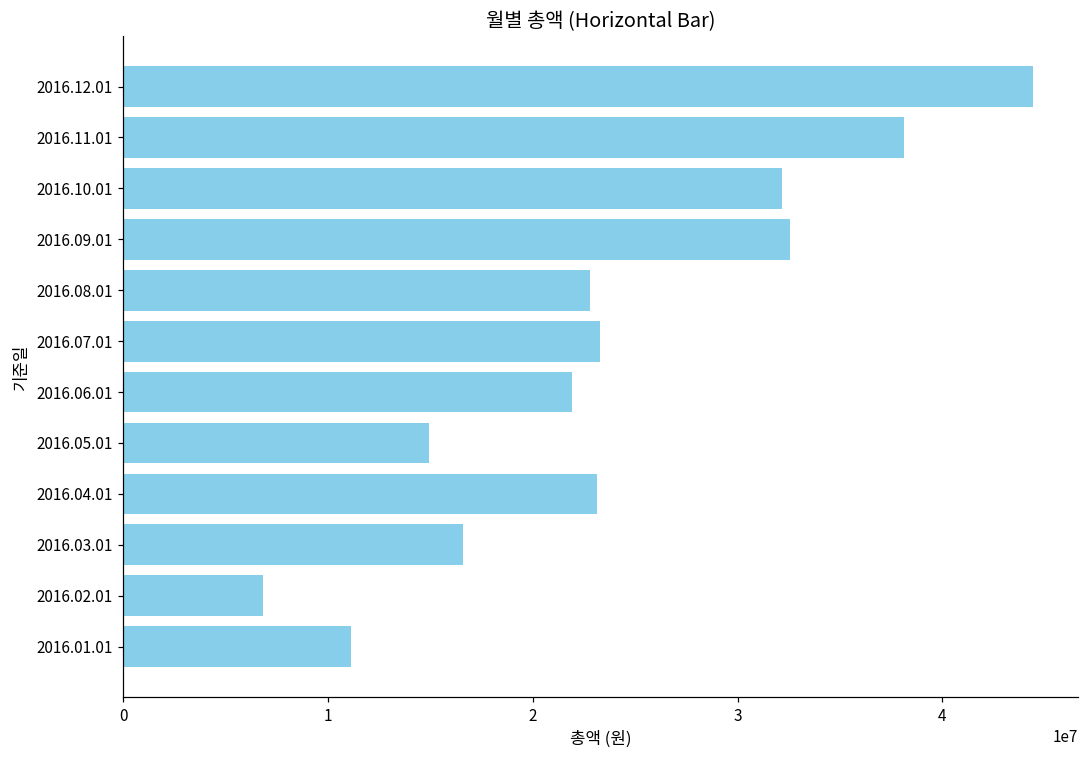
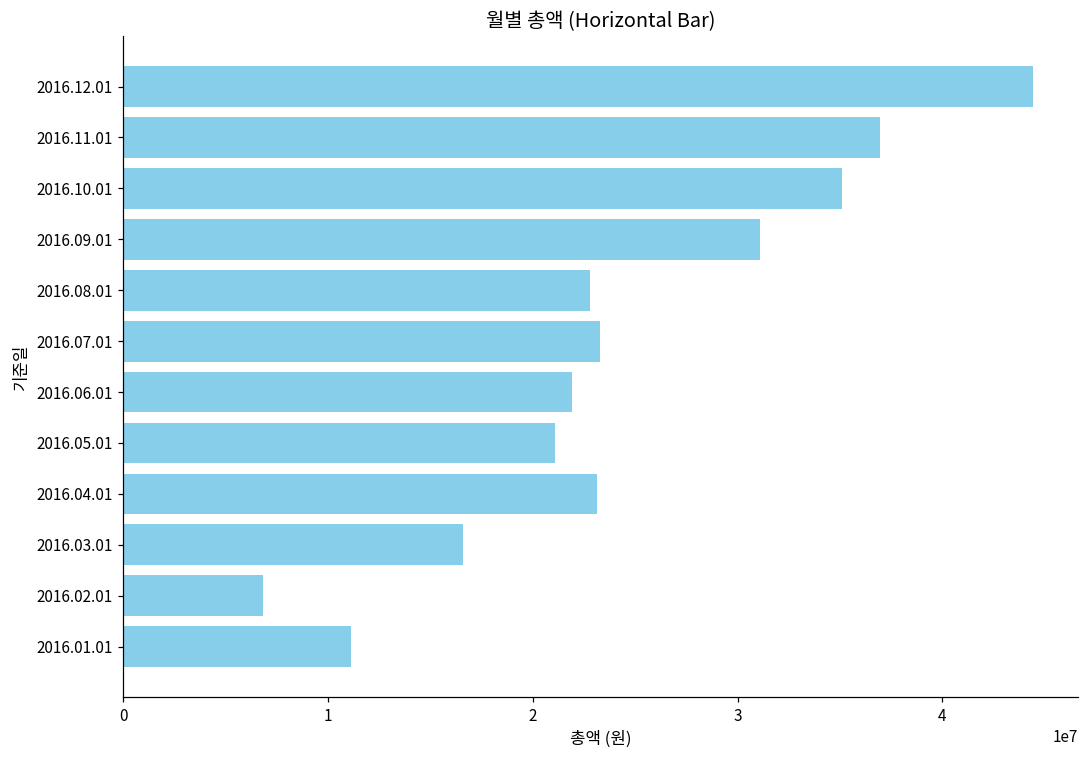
2016.11.01: 38100000 -> 37000000
2016.10.01: 32200000 -> 35100000
2016.09.01: 32600000 -> 31100000
2016.05.01: 14900000 -> 21100000
